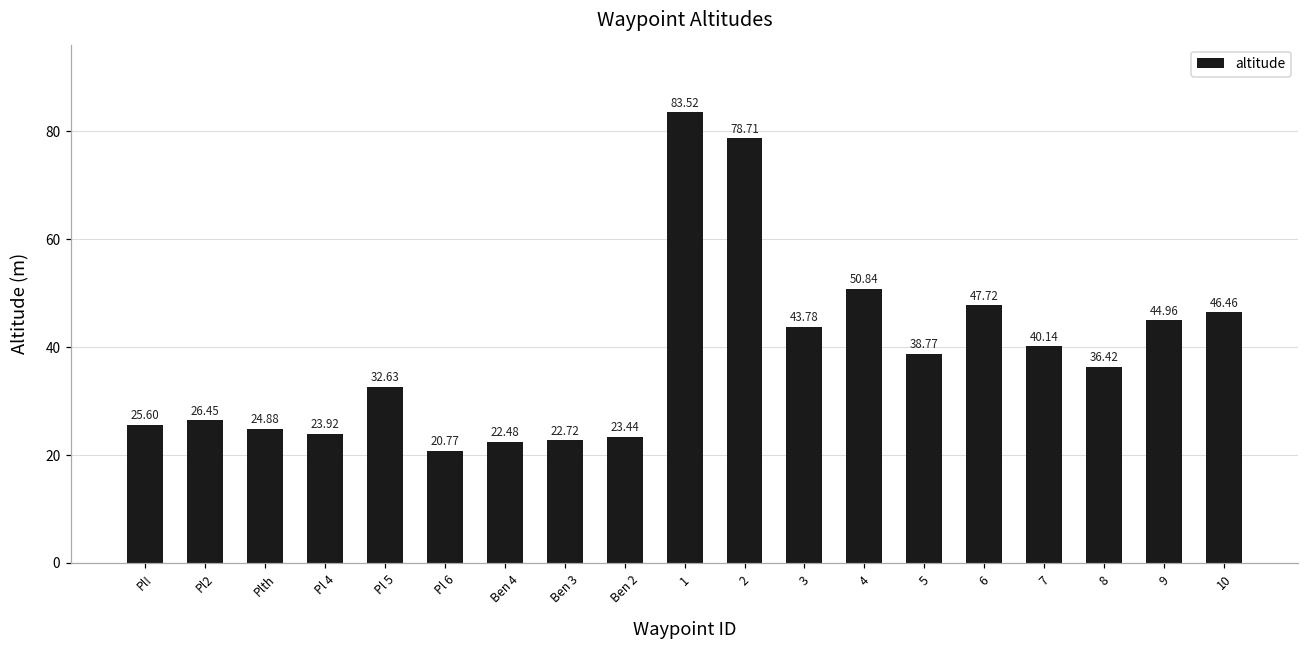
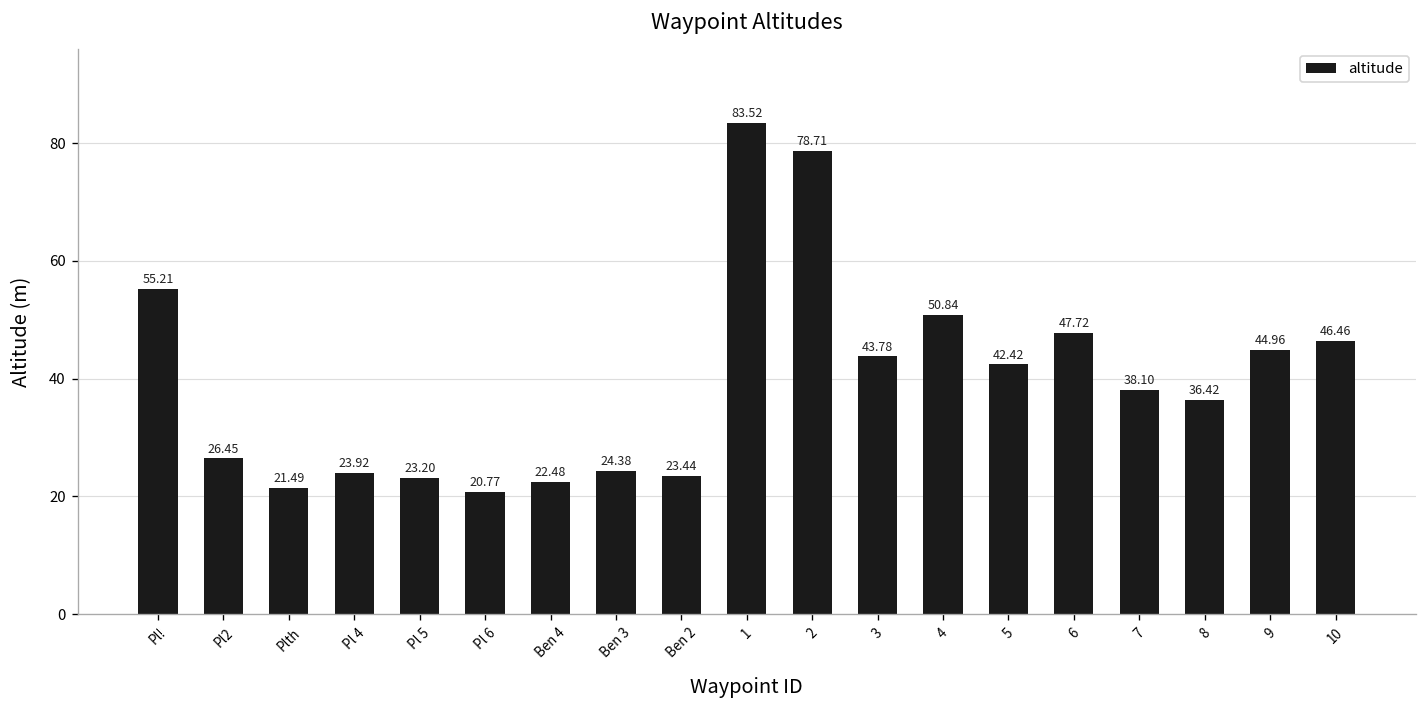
Pl!: 25.60 -> 55.21
Plth: 24.88 -> 21.49
Pl 5: 32.63 -> 23.20
Ben 3: 22.72 -> 24.38
5: 38.77 -> 42.42
7: 40.14 -> 38.10
